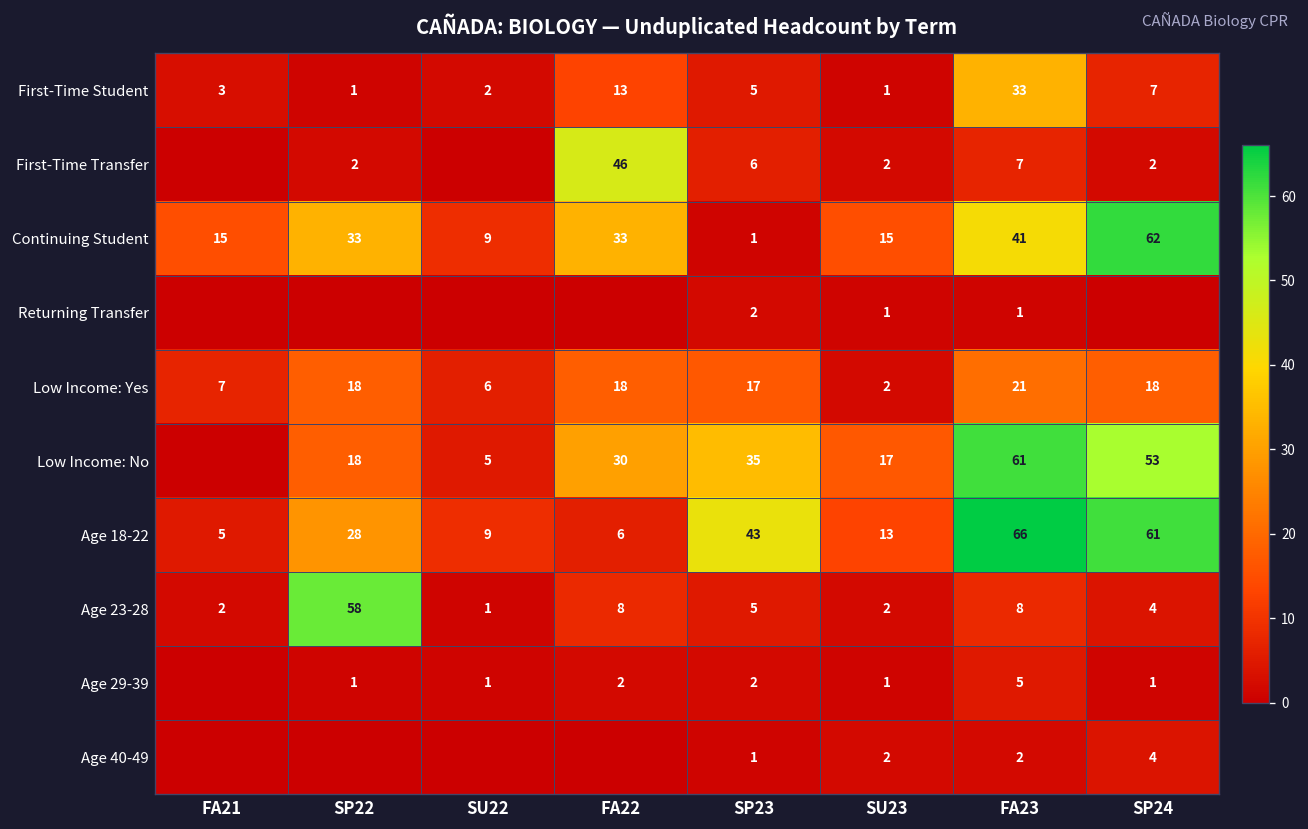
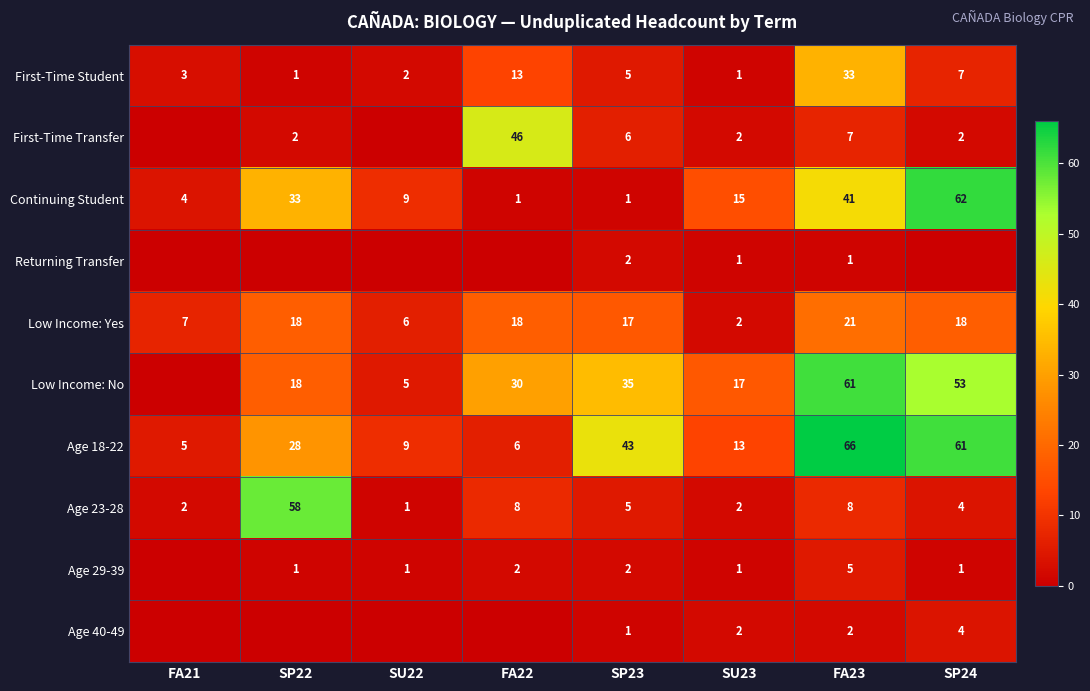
Continuing Student, FA21: 15 -> 4
Continuing Student, FA22: 33 -> 1
